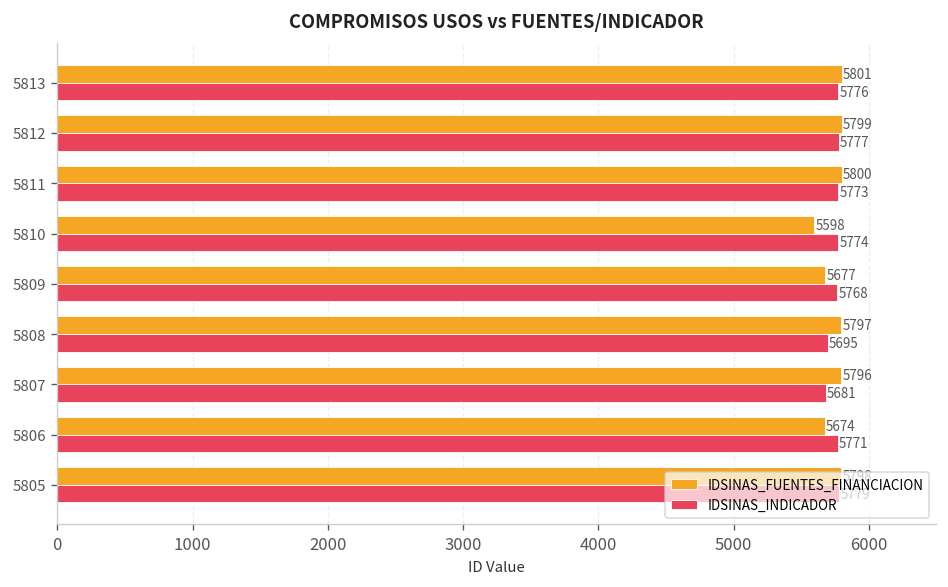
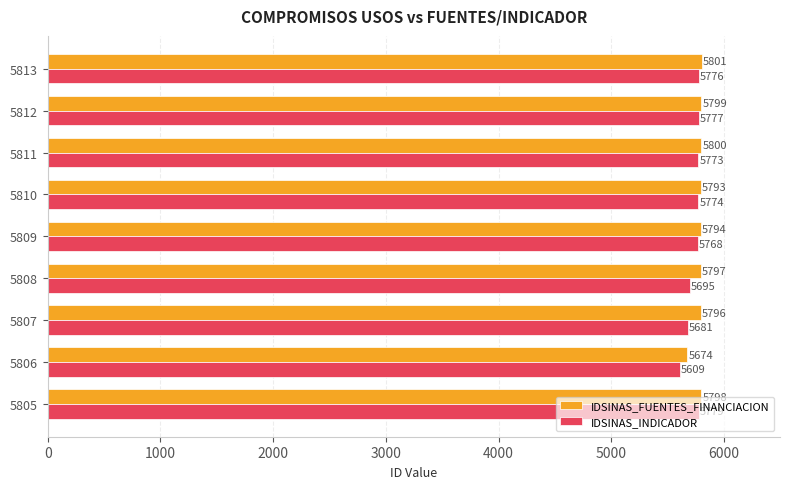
IDSINAS_FUENTES_FINANCIACION, 5810: 5598 -> 5793
IDSINAS_FUENTES_FINANCIACION, 5809: 5677 -> 5794
IDSINAS_INDICADOR, 5806: 5771 -> 5609
